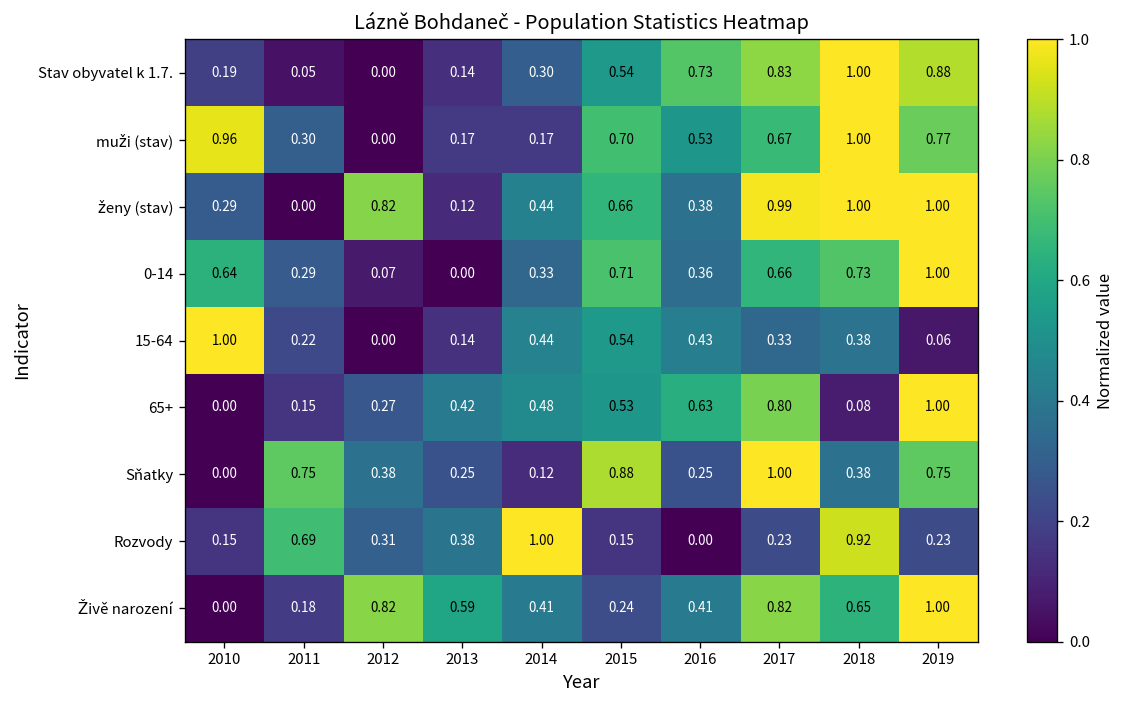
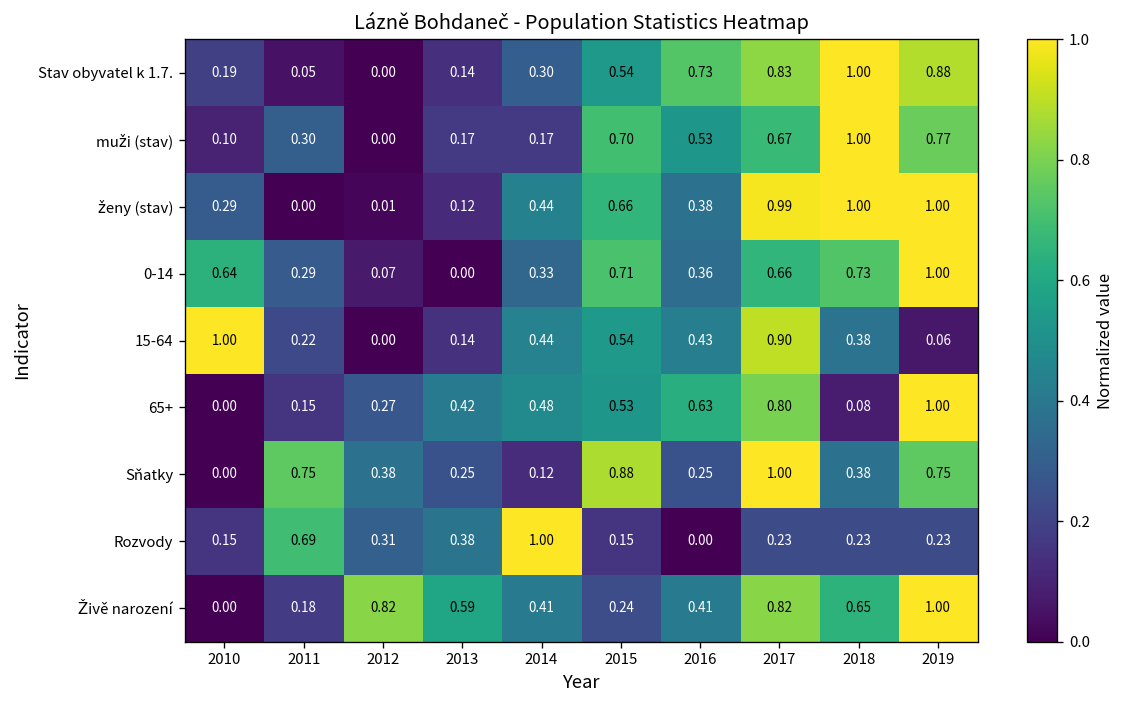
muži (stav), 2010: 0.96 -> 0.10
ženy (stav), 2012: 0.82 -> 0.01
15-64, 2017: 0.33 -> 0.90
Rozvody, 2018: 0.92 -> 0.23
